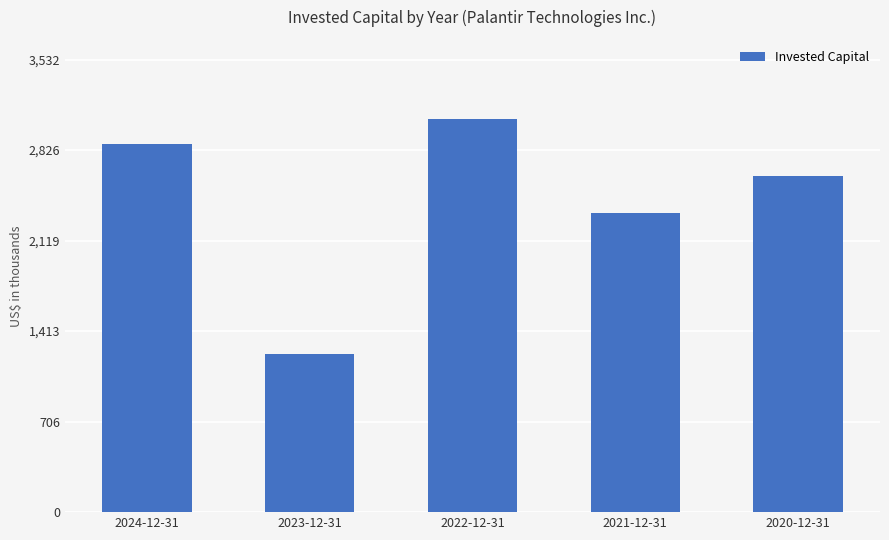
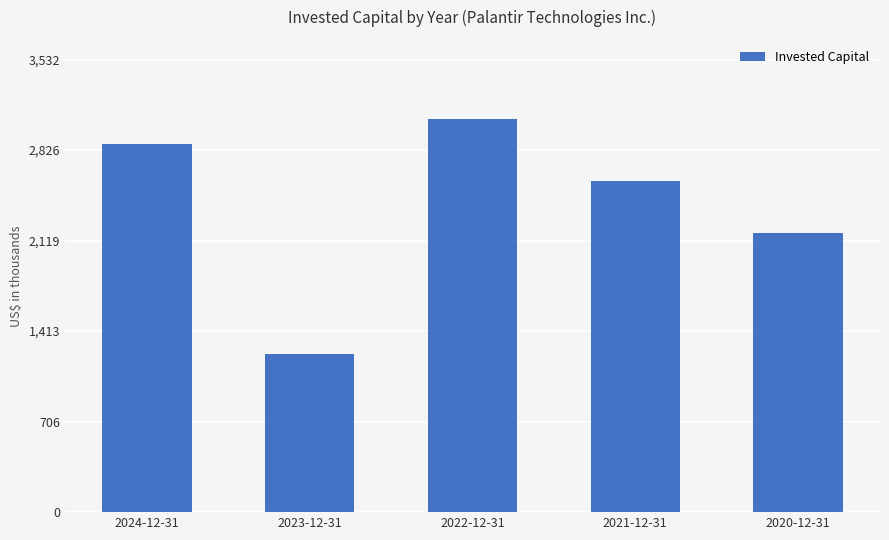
2021-12-31: 2,340 -> 2,590
2020-12-31: 2,620 -> 2,180
